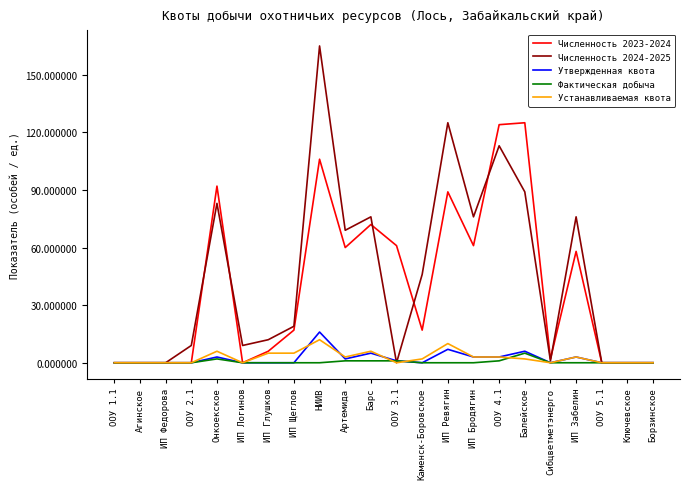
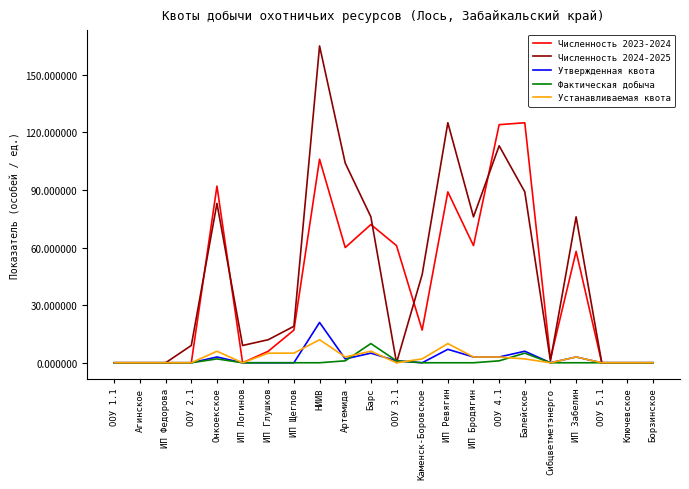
Утвержденная квота, НИИВ: 16 -> 21
Численность 2024-2025, Артемида: 69 -> 104
Фактическая добыча, Барс: 1 -> 10
